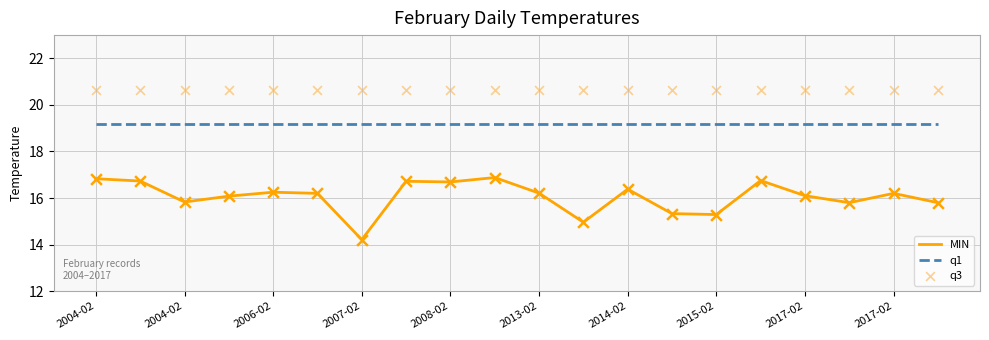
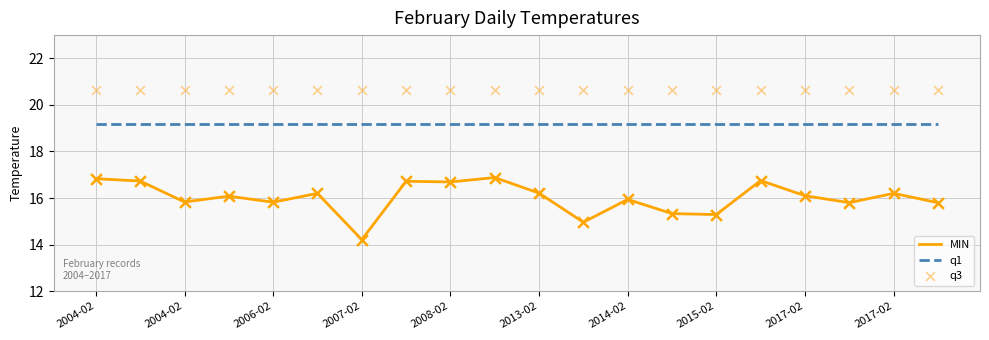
MIN, 2006-02: 16.3 -> 15.8
MIN, 2014-02: 16.4 -> 15.9
